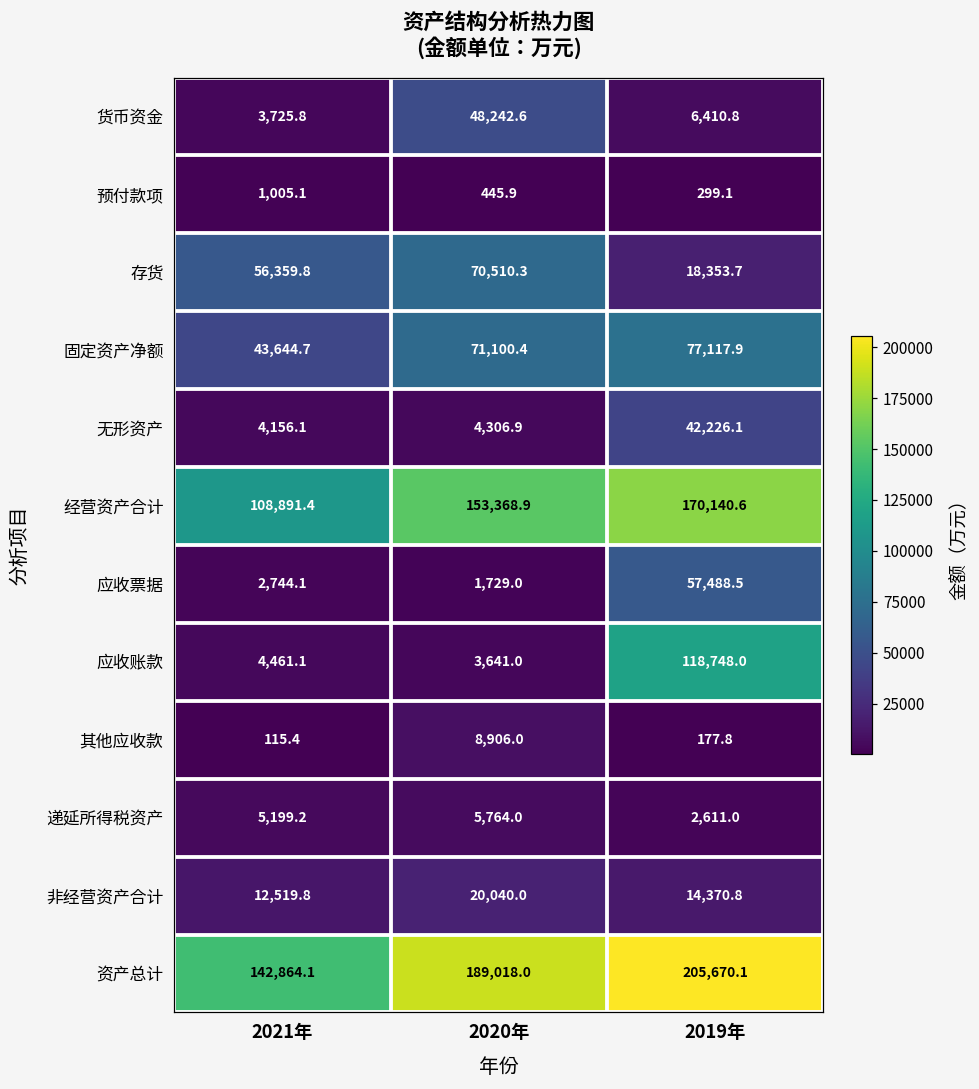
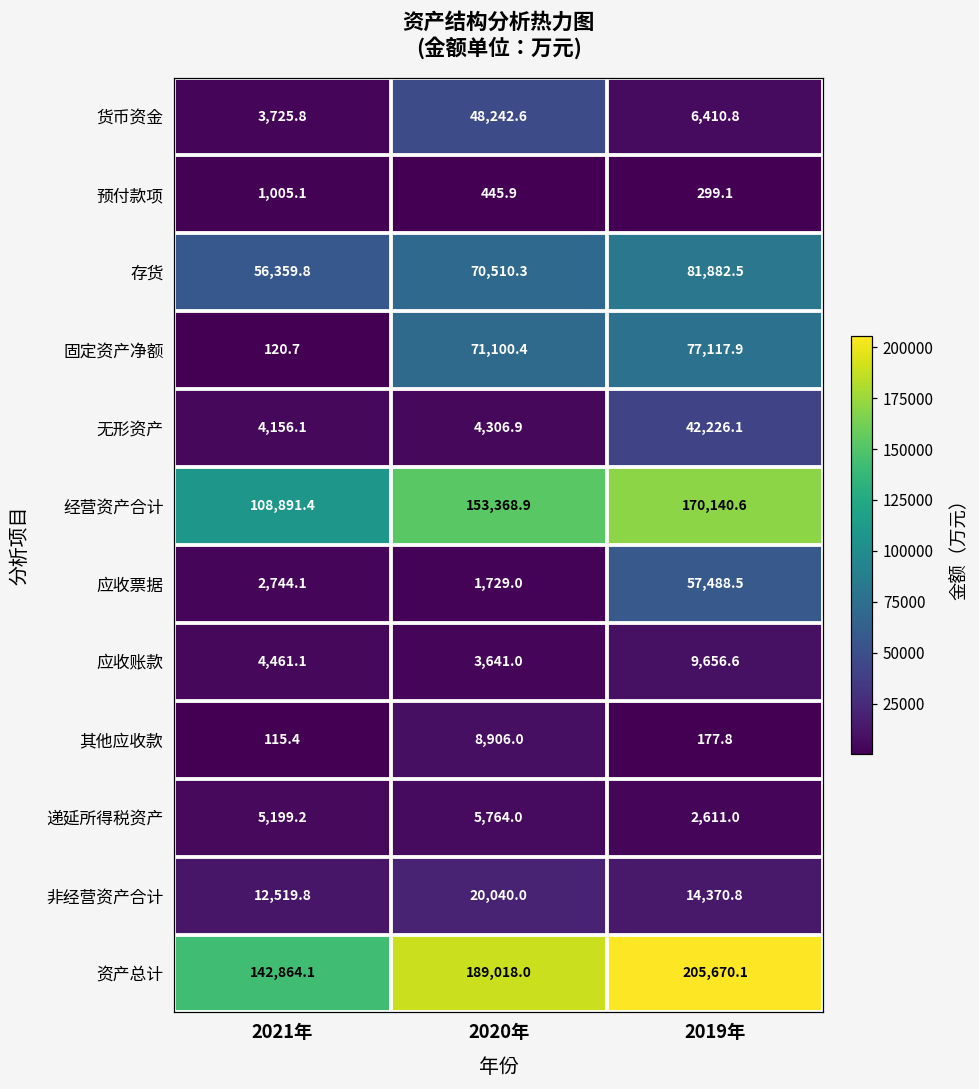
存货, 2019年: 18,353.7 -> 81,882.5
固定资产净额, 2021年: 43,644.7 -> 120.7
应收账款, 2019年: 118,748.0 -> 9,656.6
